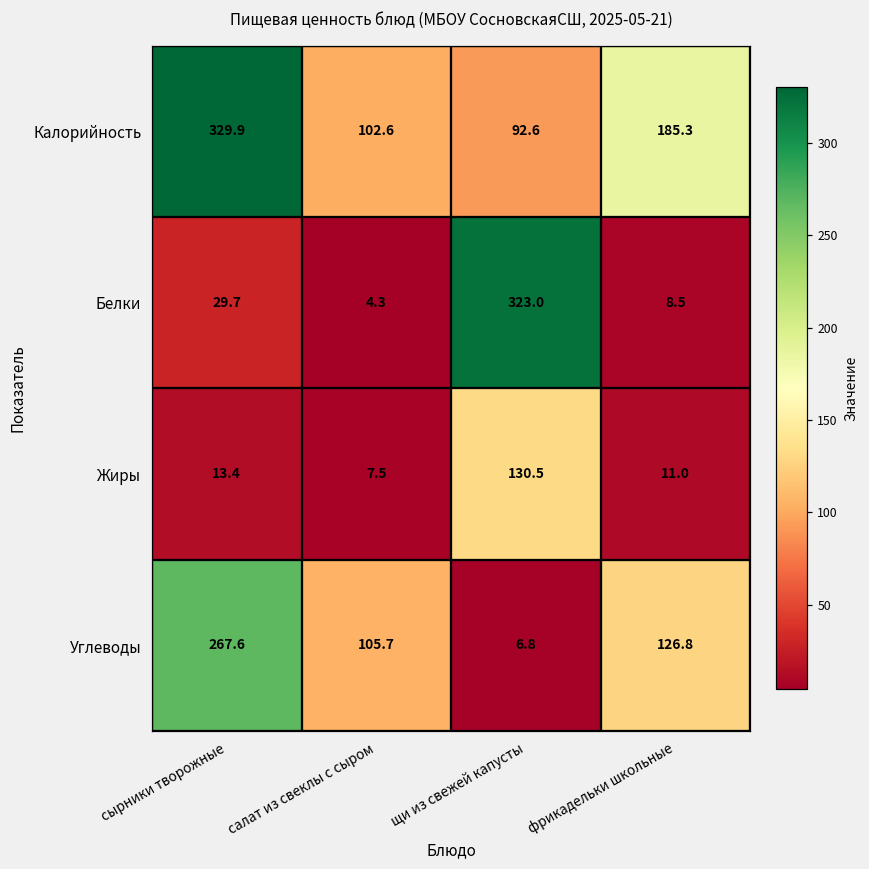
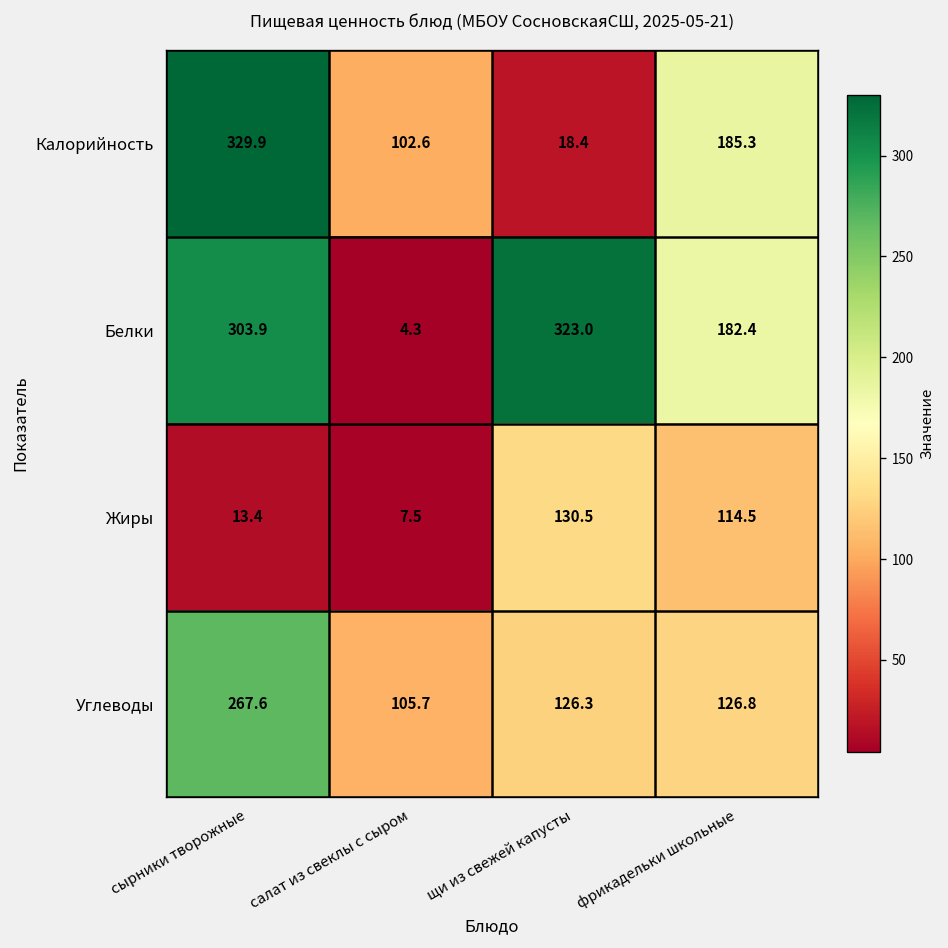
Калорийность, щи из свежей капусты: 92.6 -> 18.4
Белки, сырники творожные: 29.7 -> 303.9
Белки, фрикадельки школьные: 8.5 -> 182.4
Жиры, фрикадельки школьные: 11.0 -> 114.5
Углеводы, щи из свежей капусты: 6.8 -> 126.3
